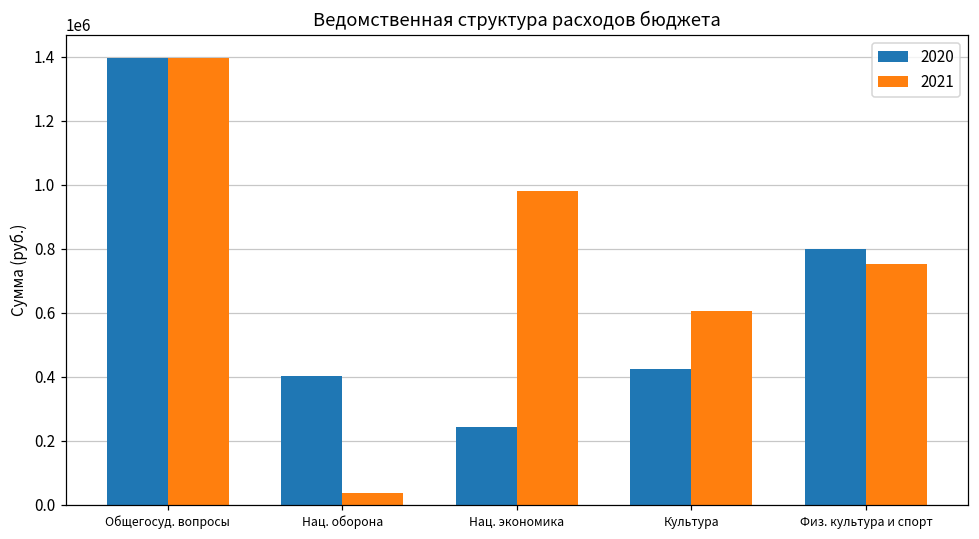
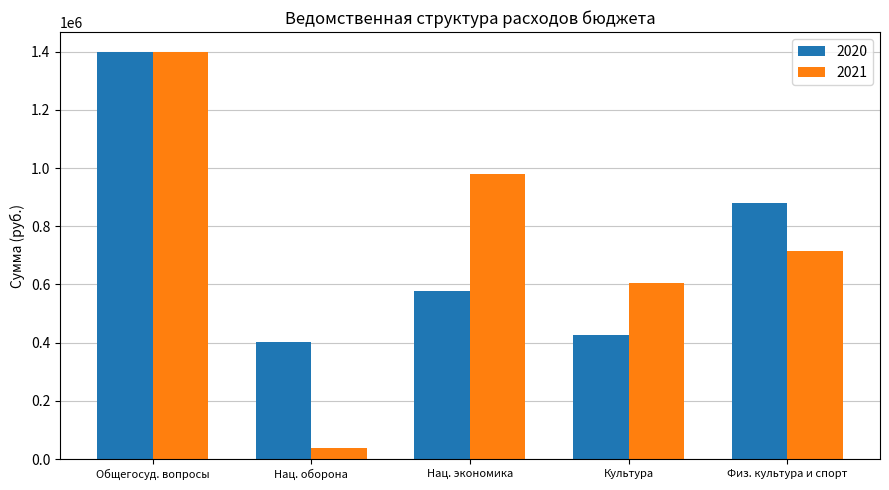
2020, Нац. экономика: 240000 -> 580000
2020, Физ. культура и спорт: 800000 -> 880000
2021, Физ. культура и спорт: 750000 -> 710000
